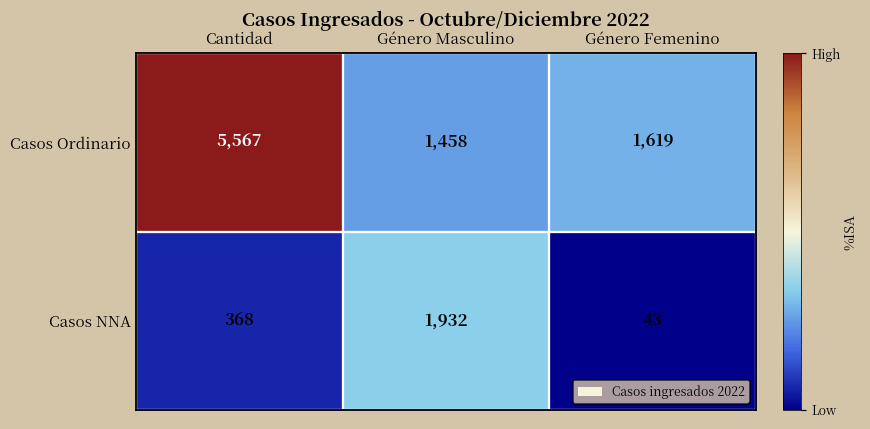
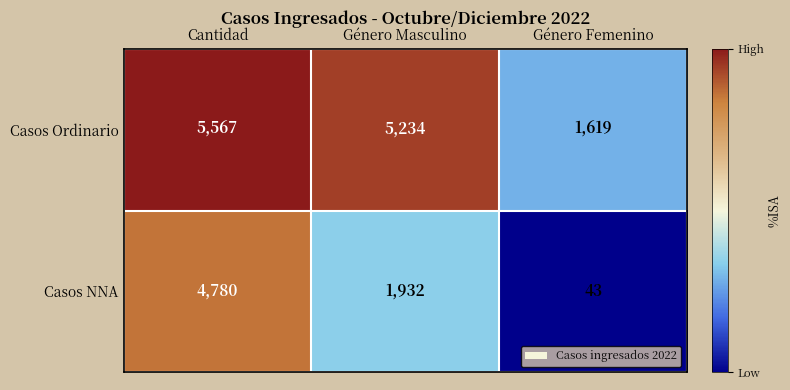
Casos Ordinario, Género Masculino: 1,458 -> 5,234
Casos NNA, Cantidad: 368 -> 4,780
